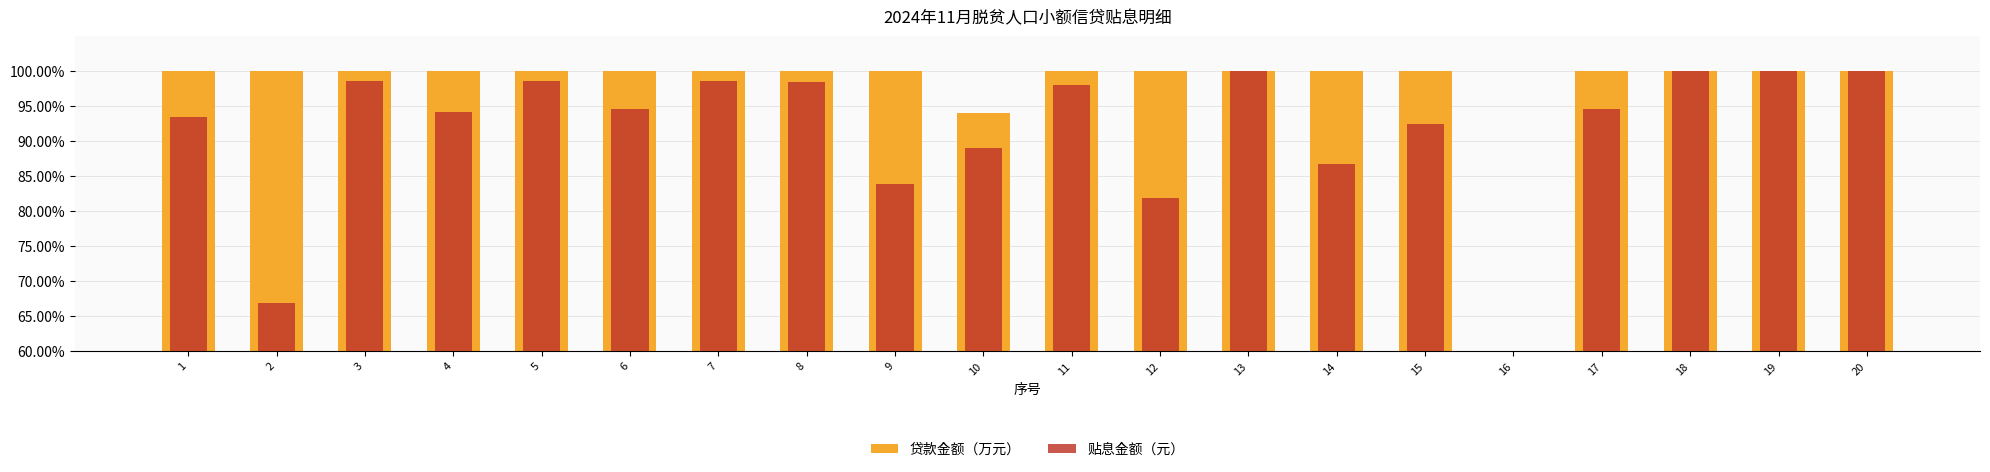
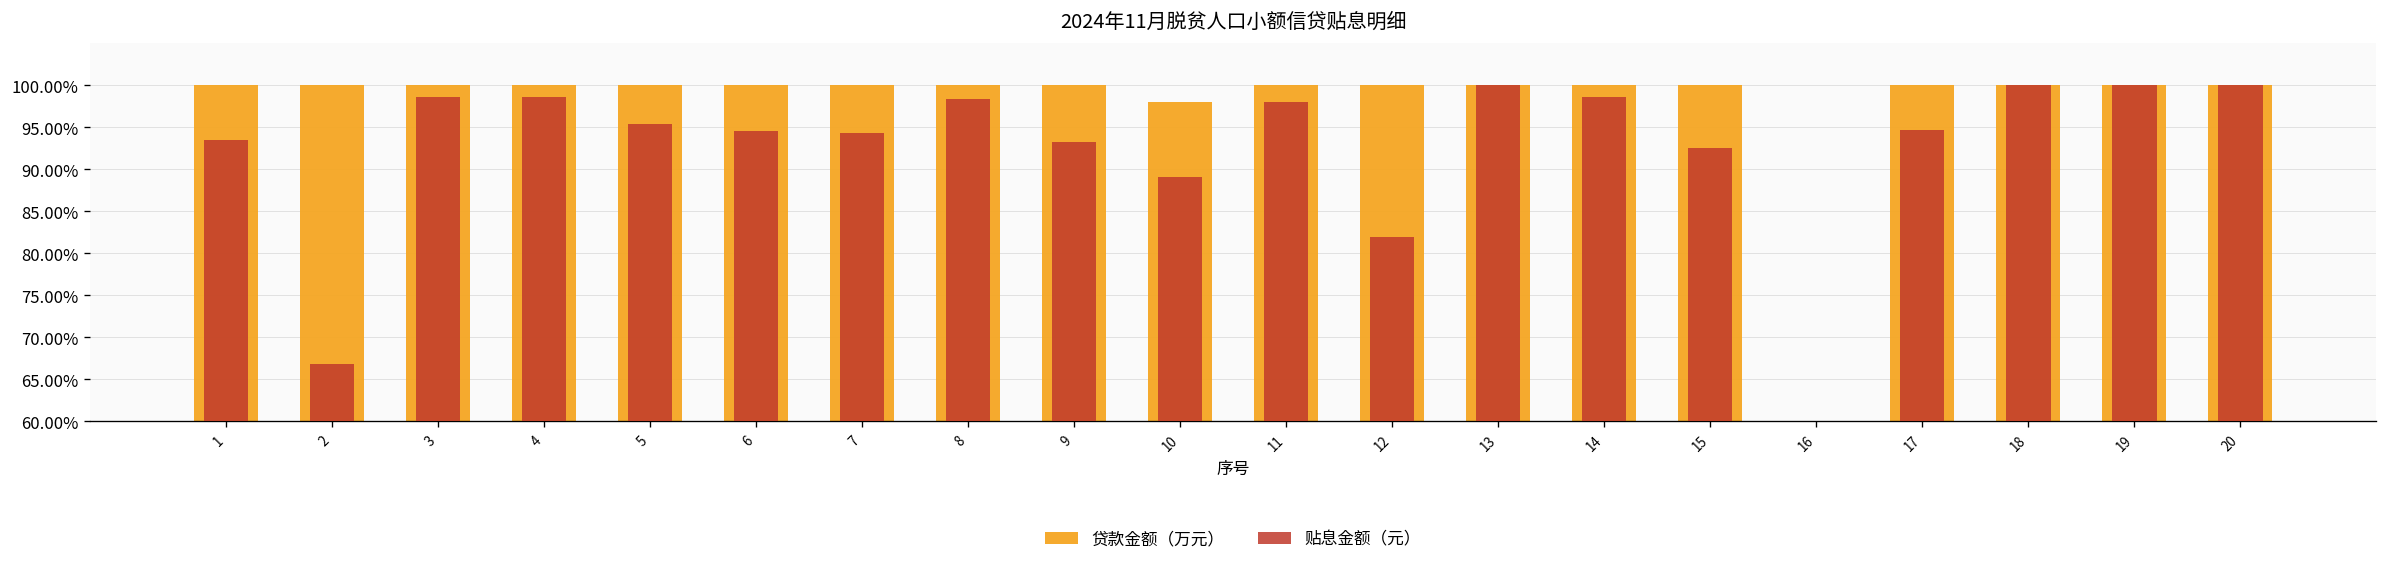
贴息金额（元）, 4: 94% -> 99%
贴息金额（元）, 5: 99% -> 95%
贴息金额（元）, 7: 99% -> 94%
贴息金额（元）, 9: 84% -> 93%
贷款金额（万元）, 10: 94% -> 98%
贴息金额（元）, 14: 87% -> 99%
